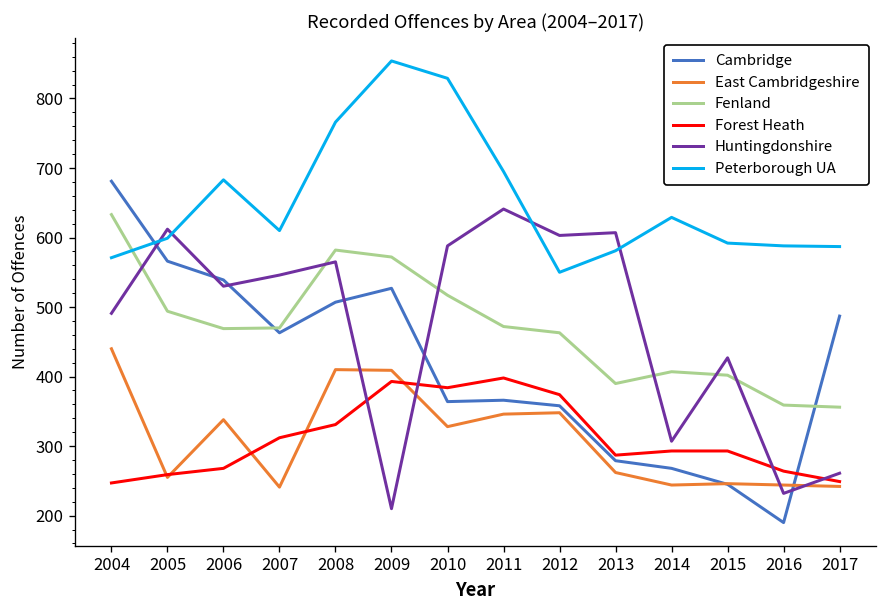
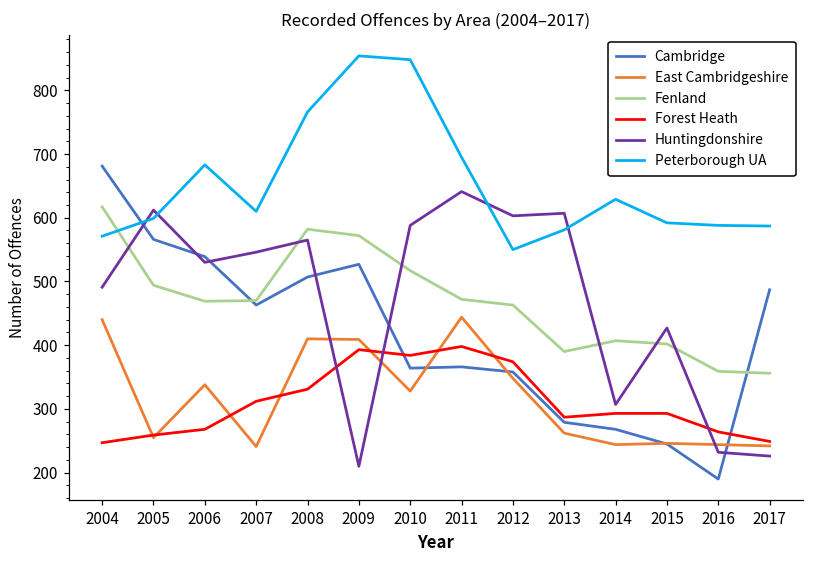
Fenland, 2004: 630 -> 620
Peterborough UA, 2010: 830 -> 850
East Cambridgeshire, 2011: 350 -> 440
Huntingdonshire, 2017: 260 -> 230
